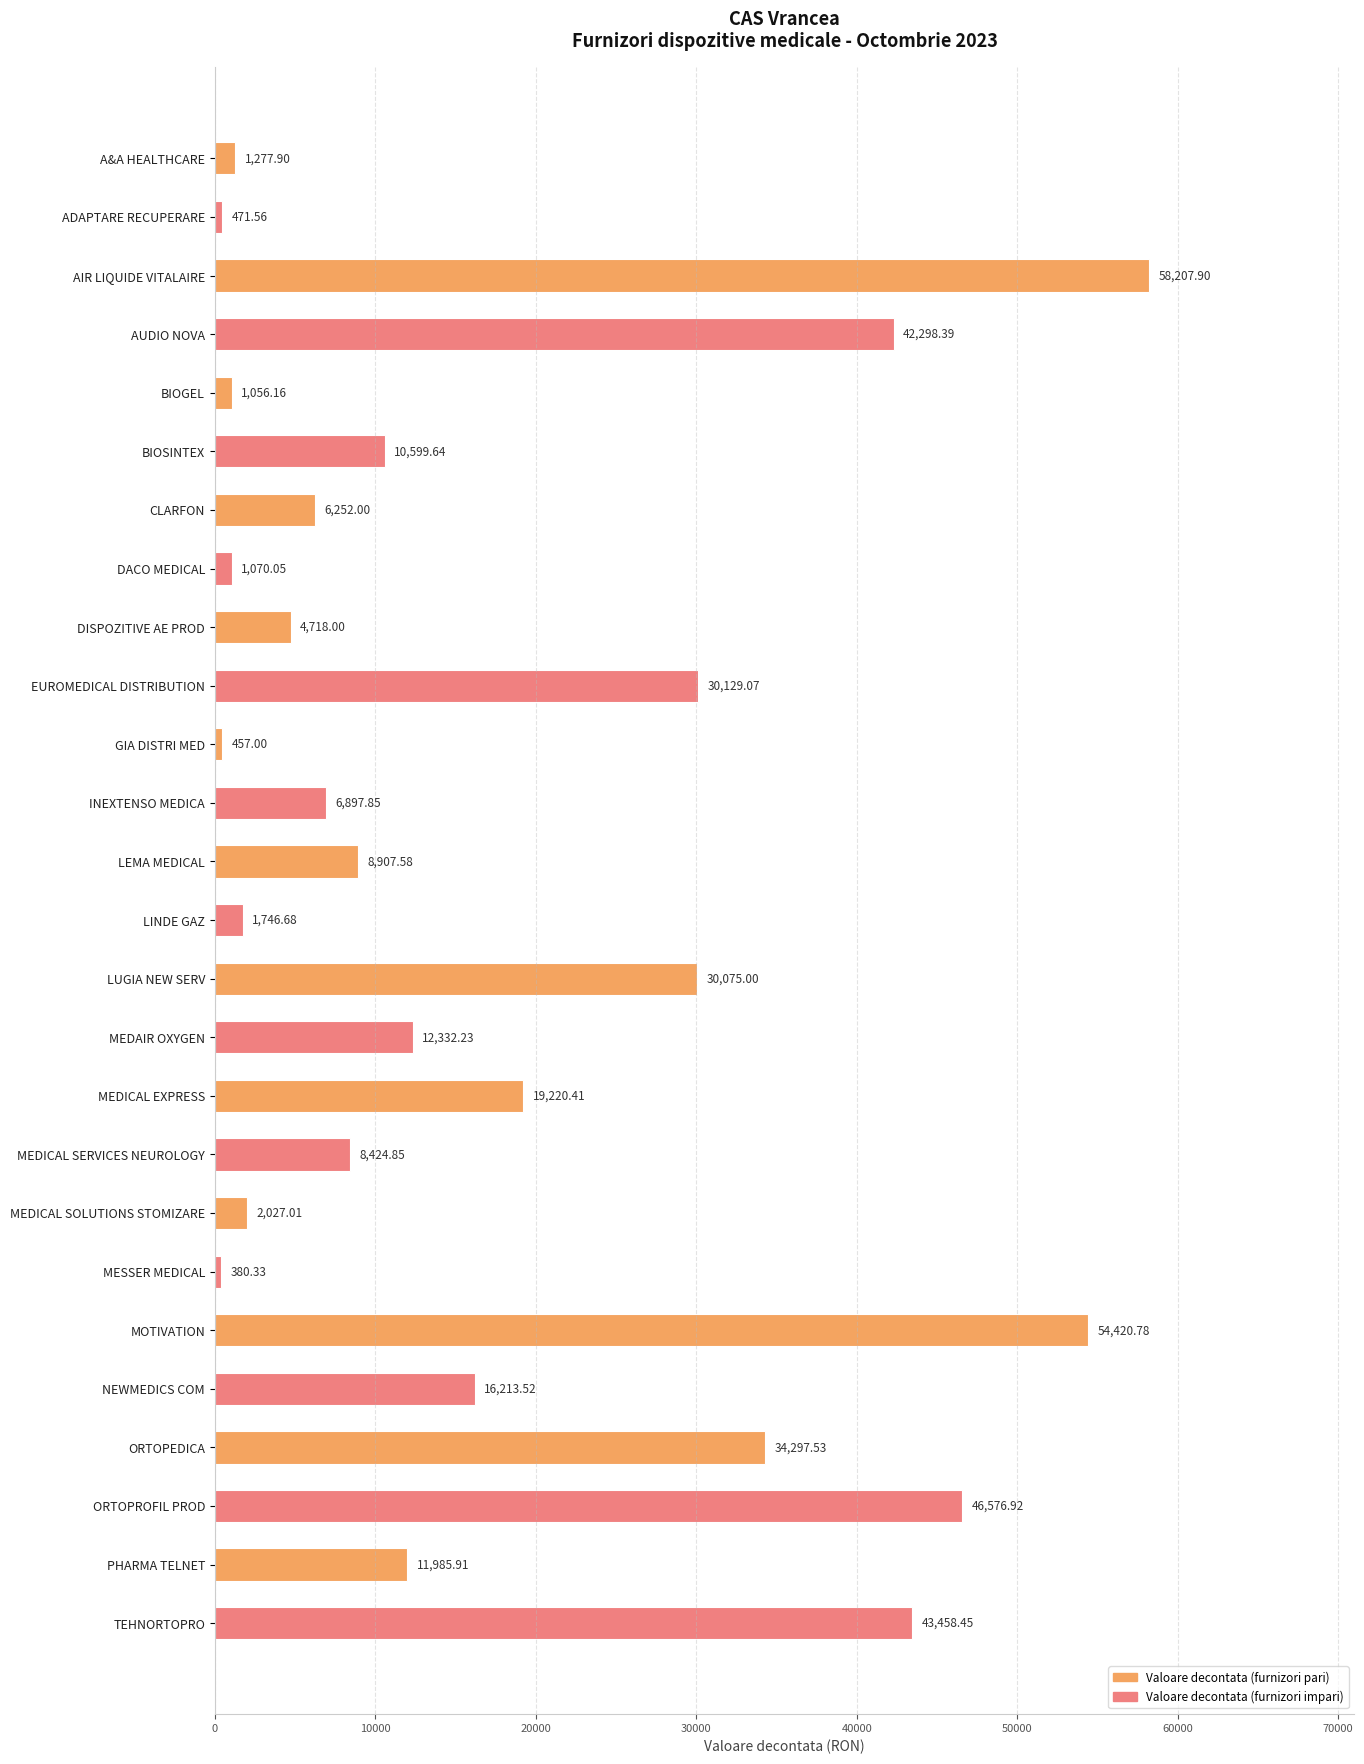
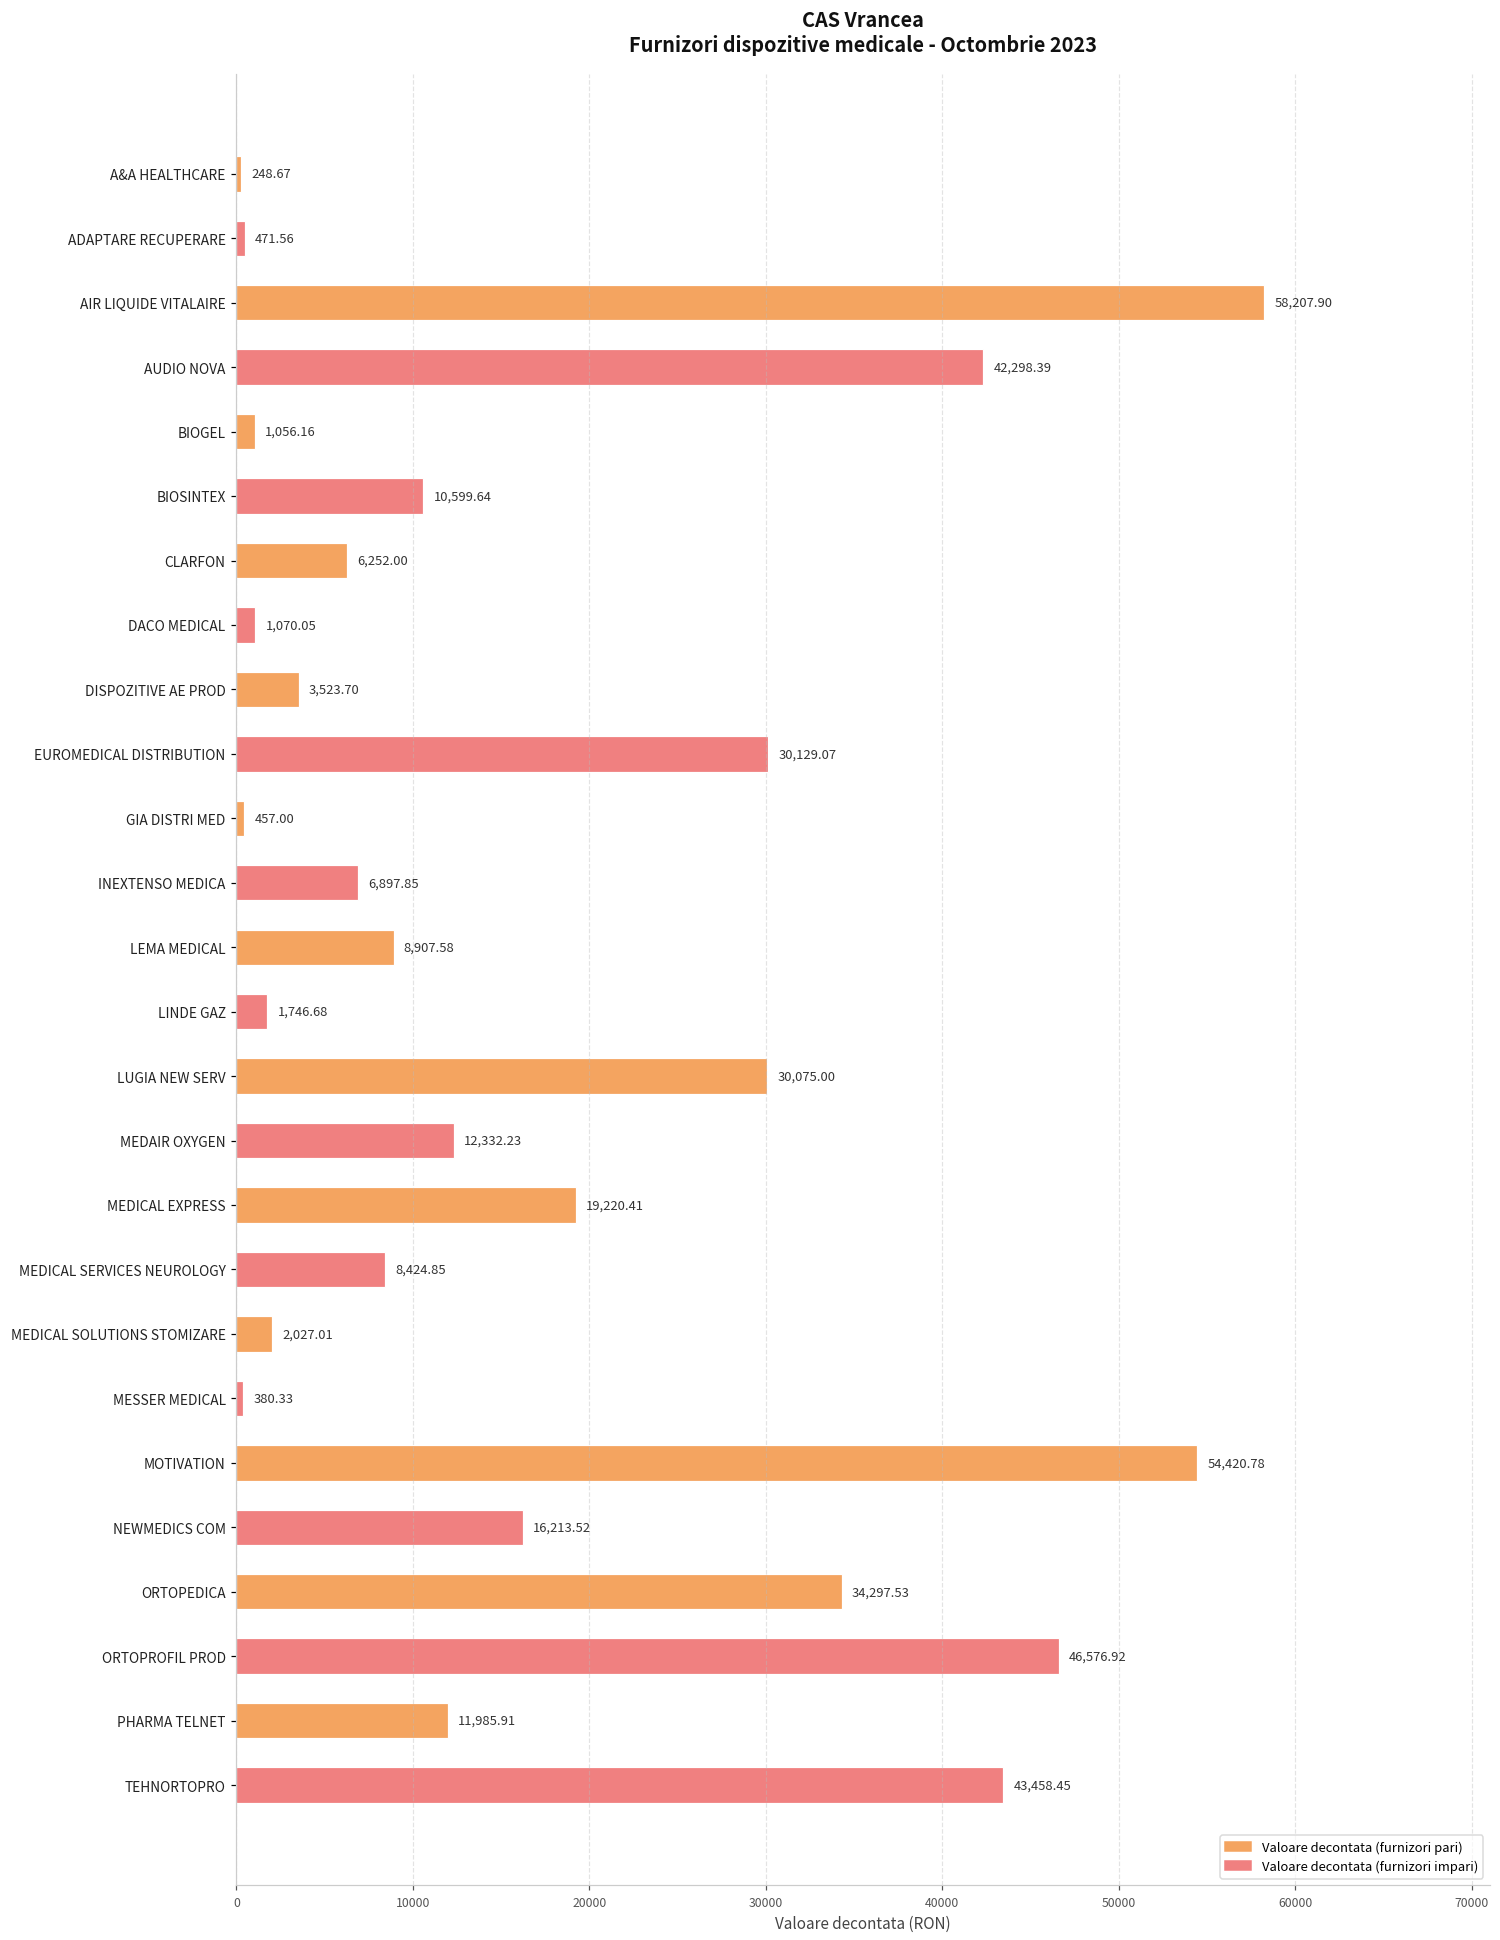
A&A HEALTHCARE: 1,277.90 -> 248.67
DISPOZITIVE AE PROD: 4,718.00 -> 3,523.70
